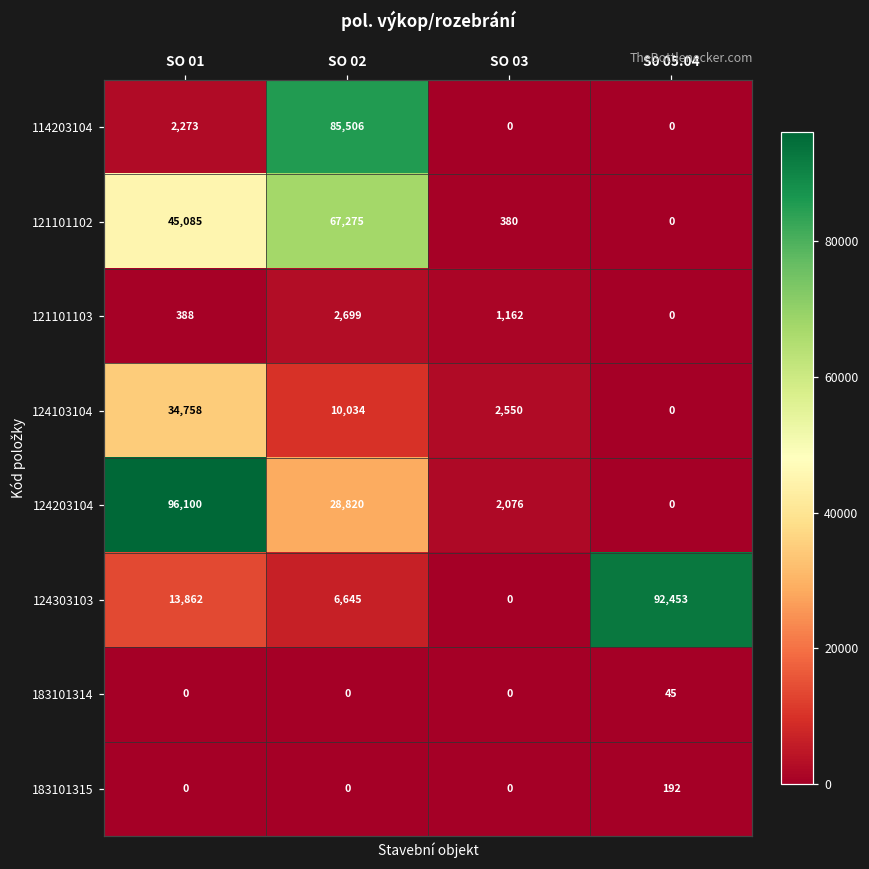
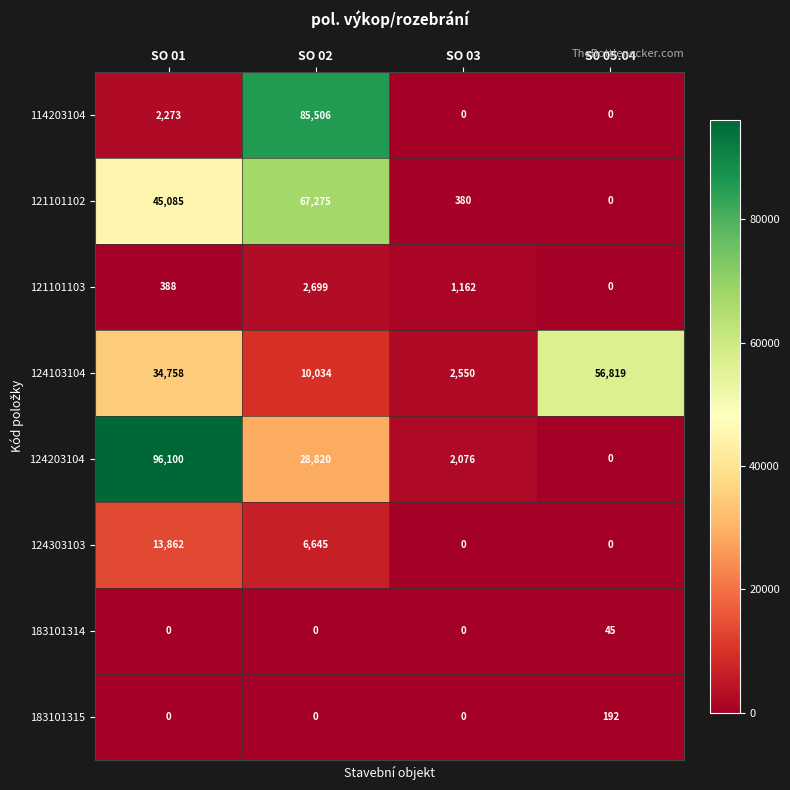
124103104, S0 05.04: 0 -> 56,819
124303103, S0 05.04: 92,453 -> 0
